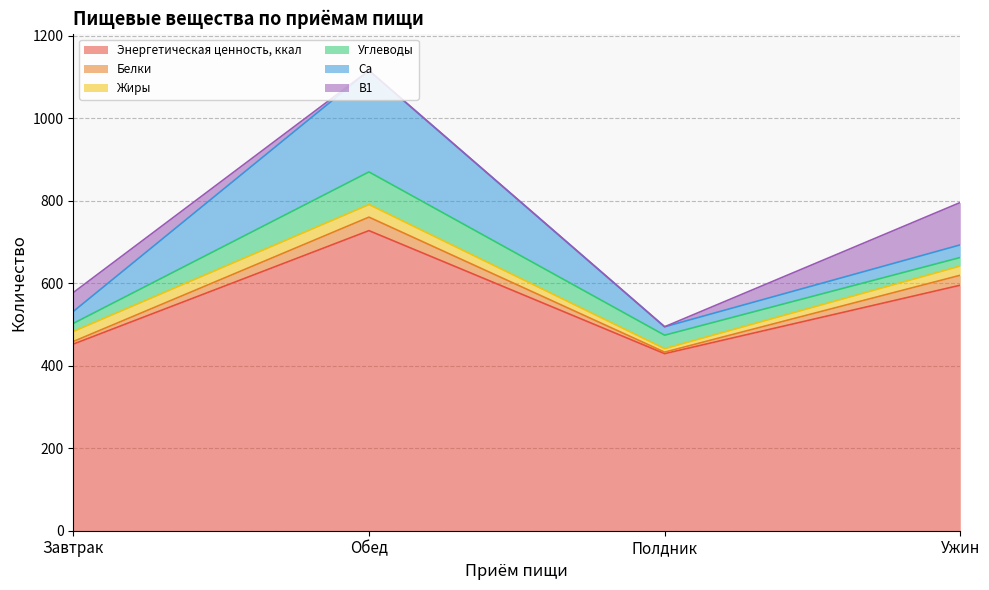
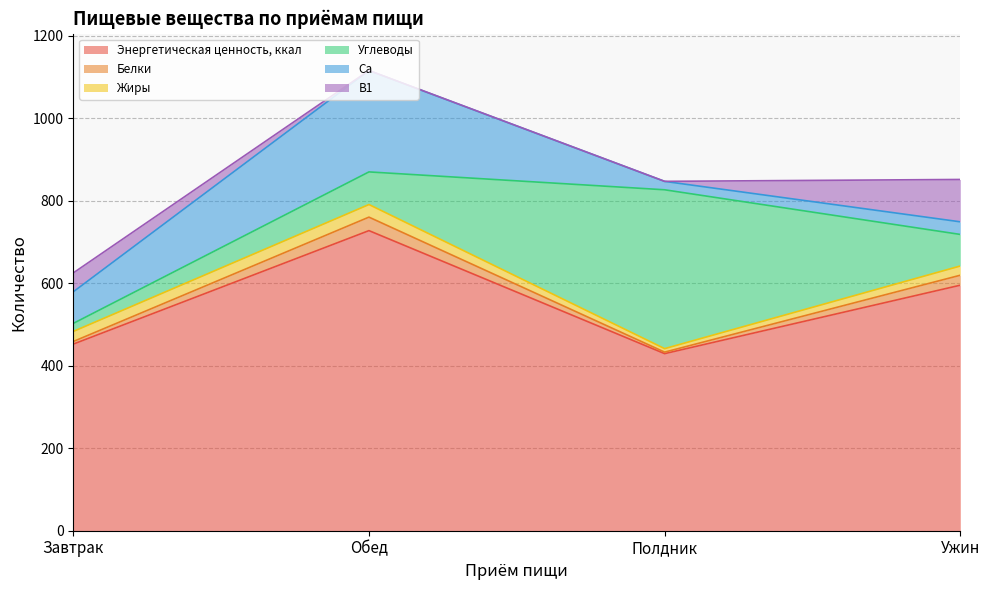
Ca, Завтрак: 30 -> 80
Углеводы, Полдник: 30 -> 390
Углеводы, Ужин: 20 -> 80
